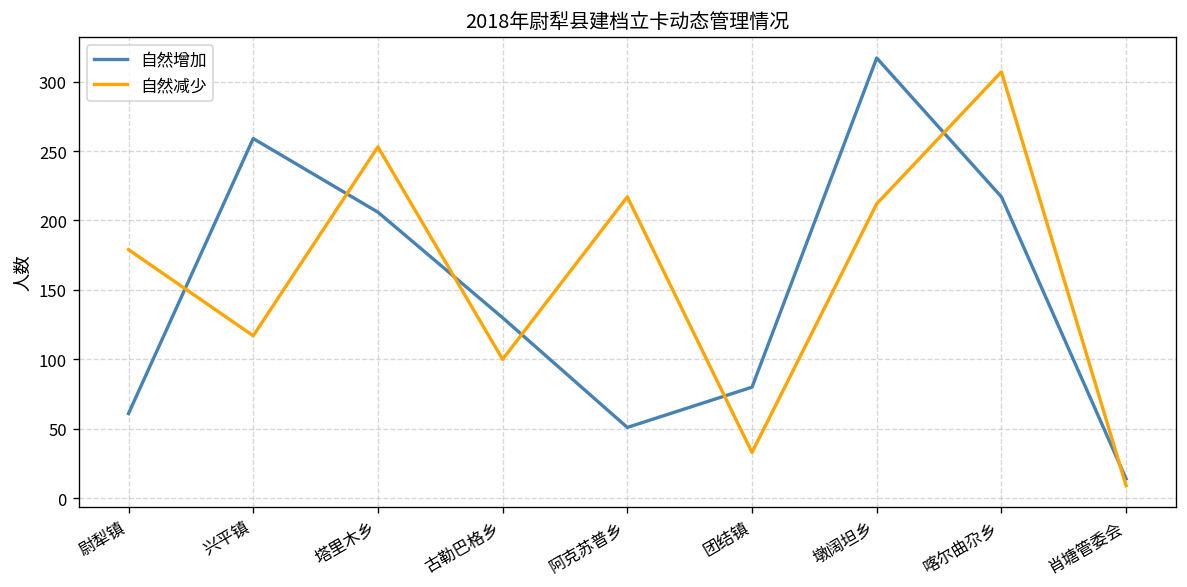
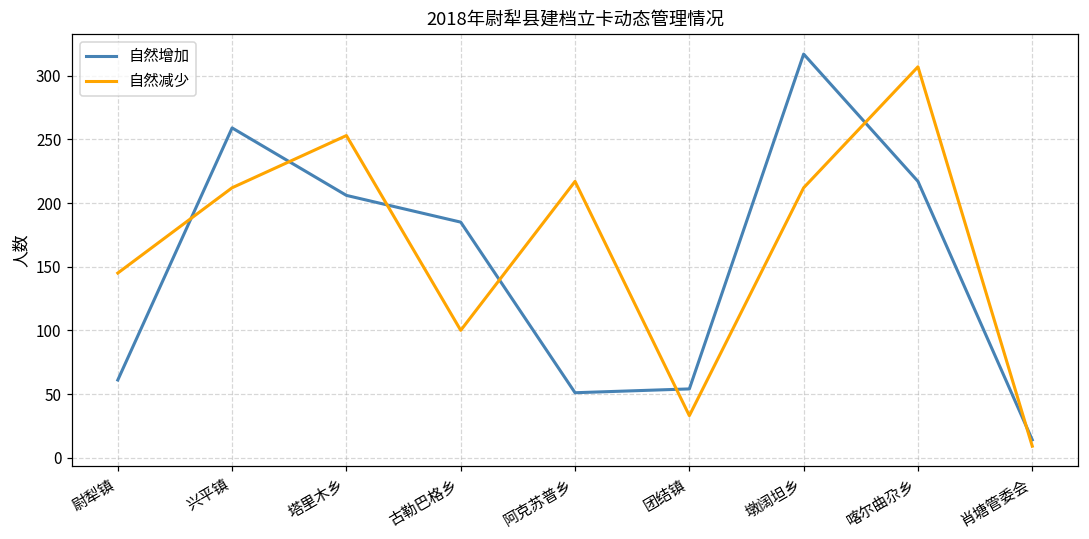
自然减少, 尉犁镇: 179 -> 145
自然减少, 兴平镇: 117 -> 212
自然增加, 古勒巴格乡: 130 -> 185
自然增加, 团结镇: 80 -> 54
